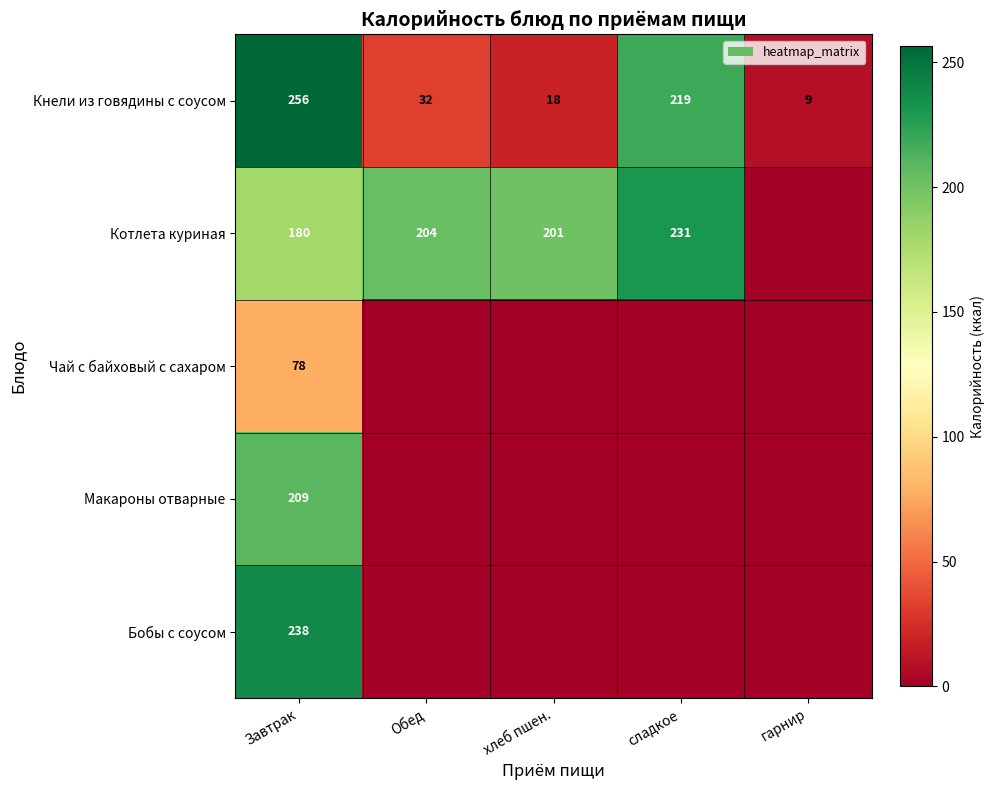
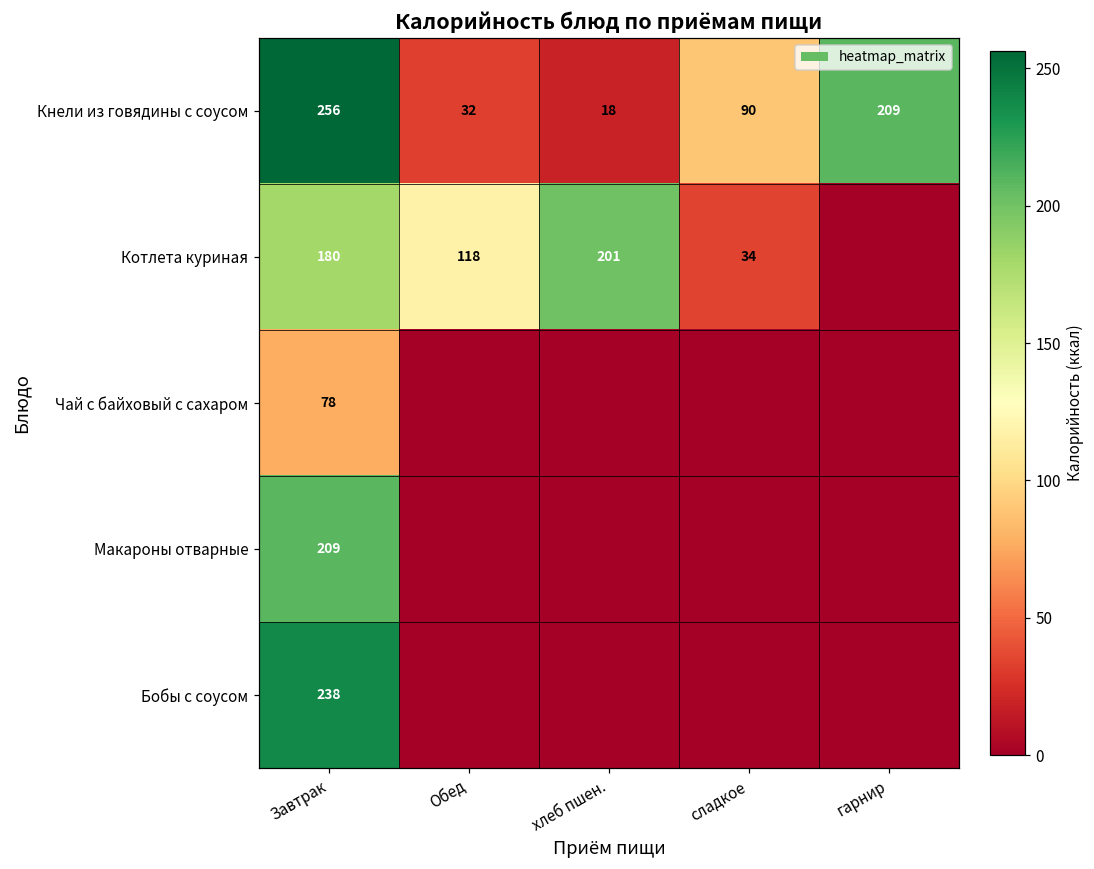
Кнели из говядины с соусом, сладкое: 219 -> 90
Кнели из говядины с соусом, гарнир: 9 -> 209
Котлета куриная, Обед: 204 -> 118
Котлета куриная, сладкое: 231 -> 34
